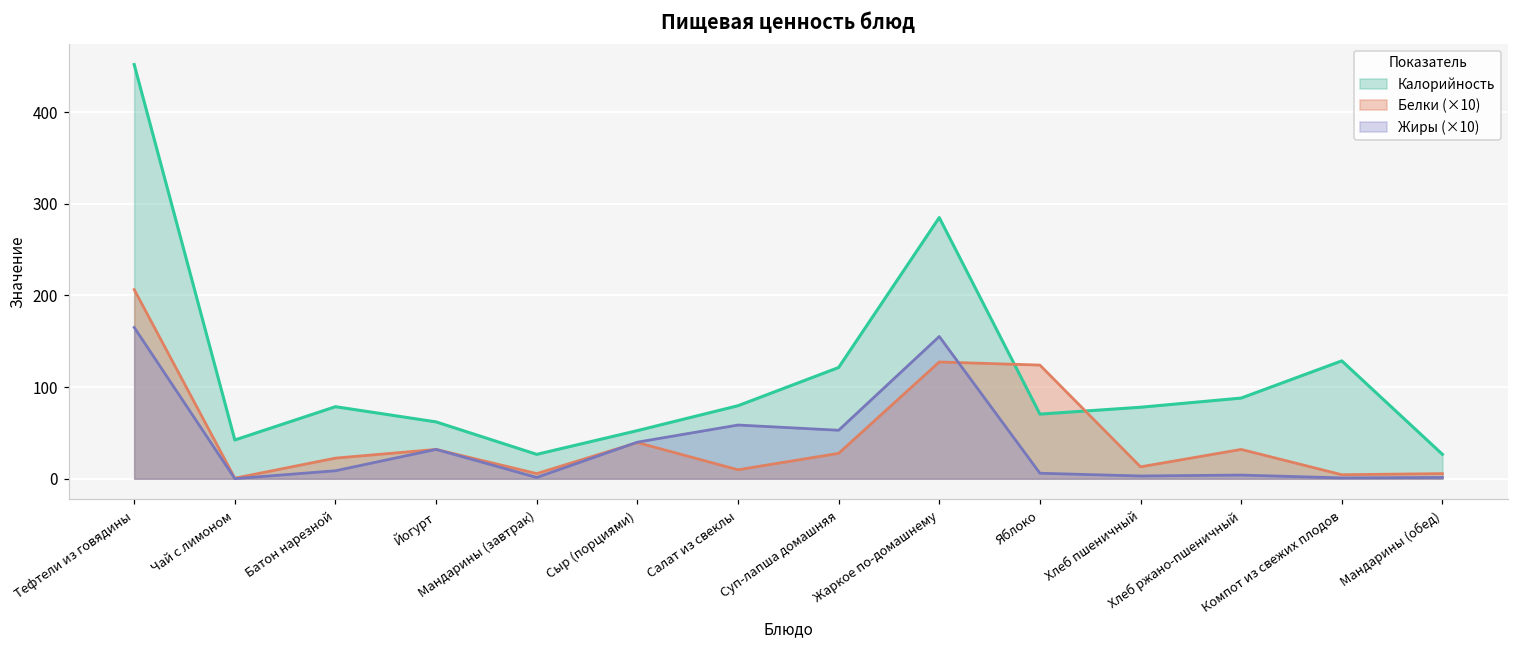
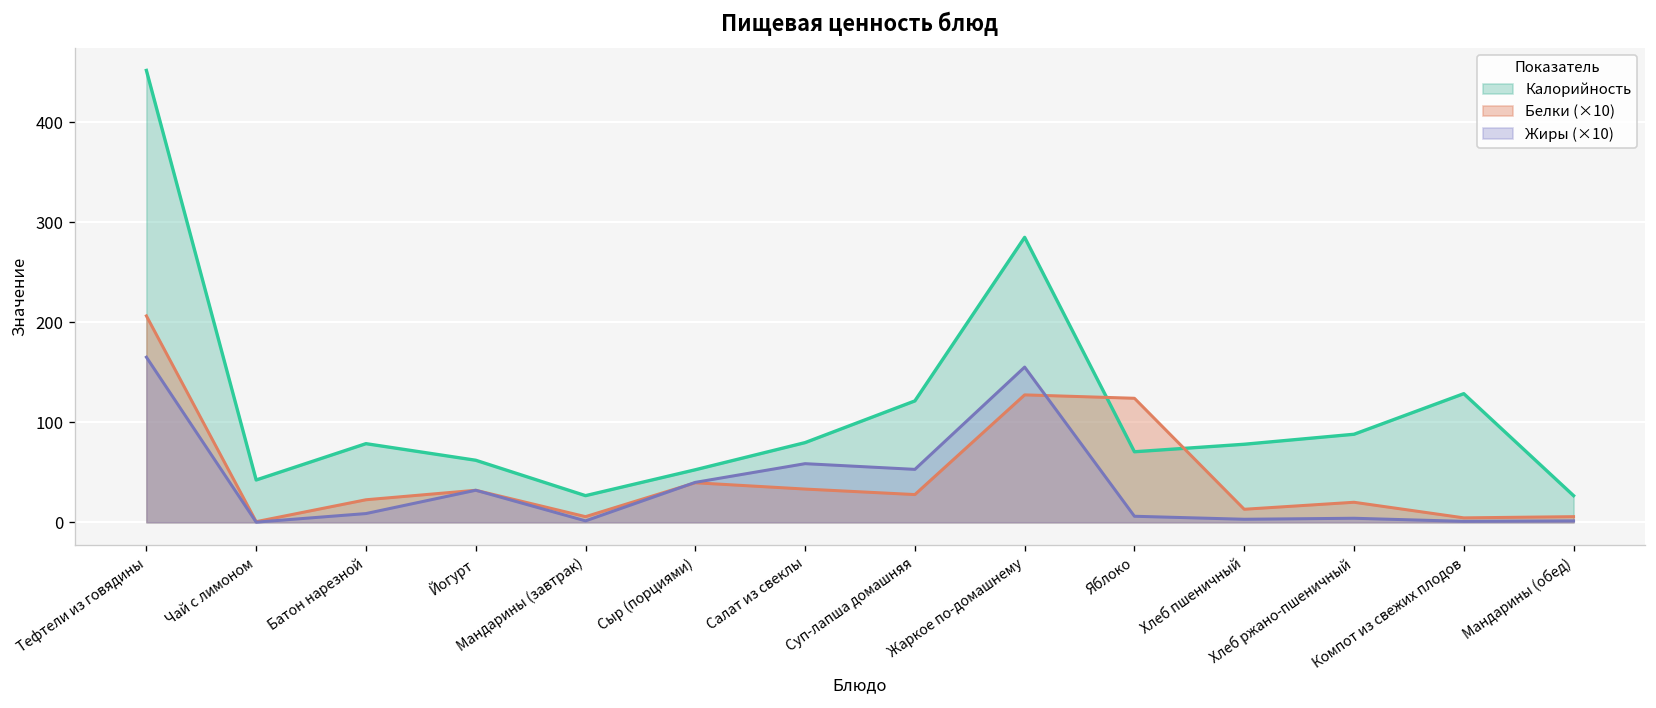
Белки (×10), Салат из свеклы: 10 -> 30
Белки (×10), Хлеб ржано-пшеничный: 30 -> 20
